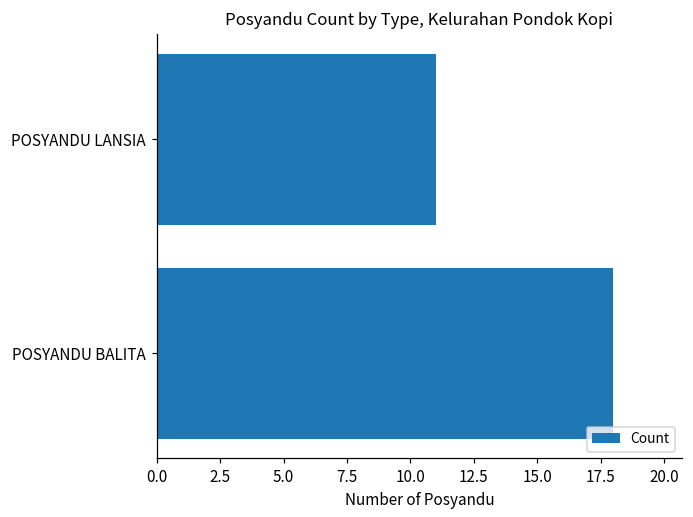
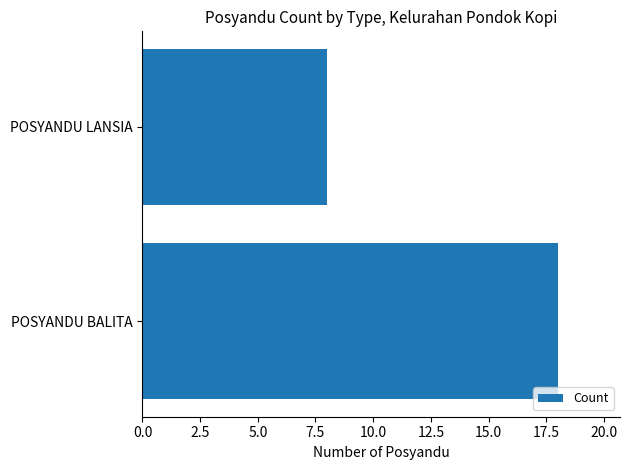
POSYANDU LANSIA: 11 -> 8
